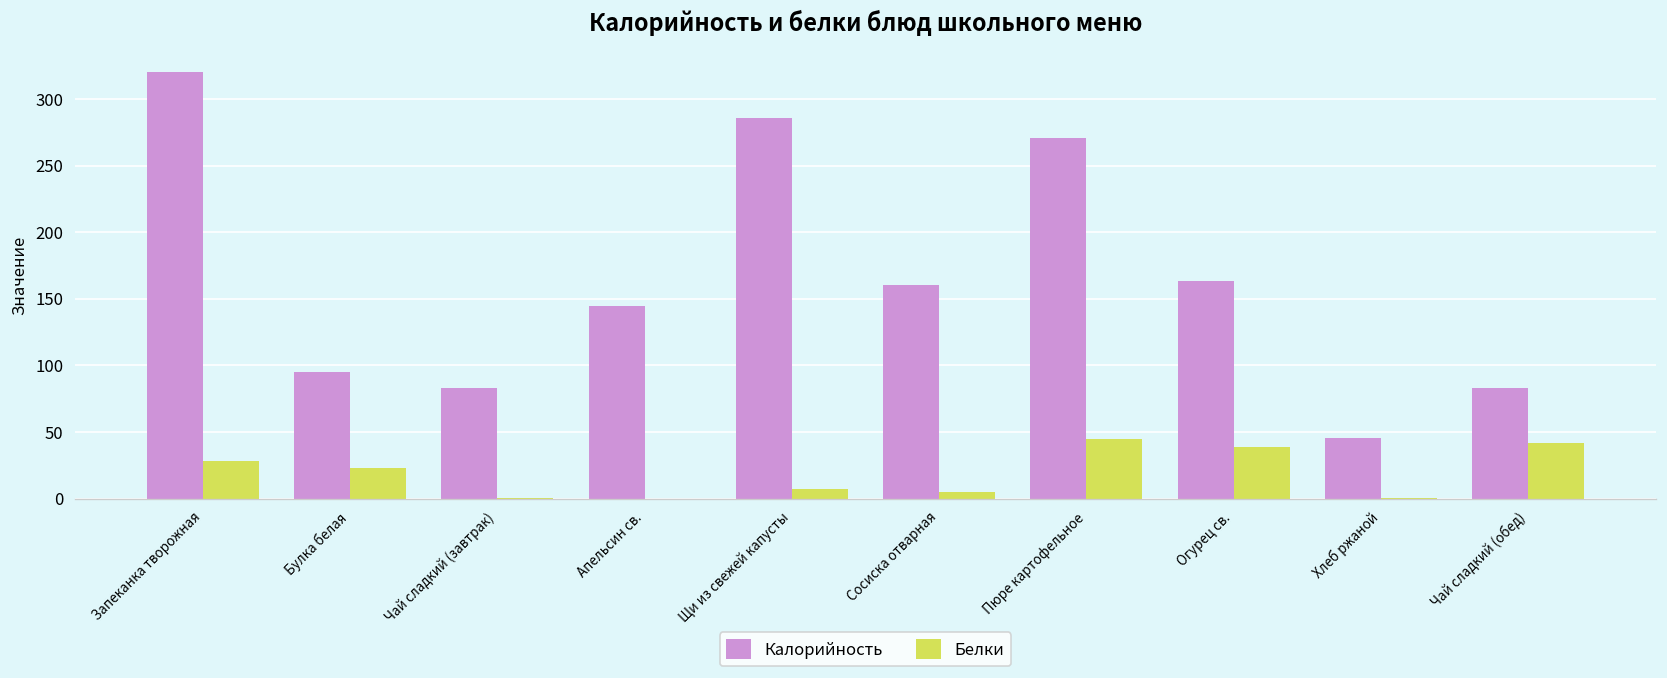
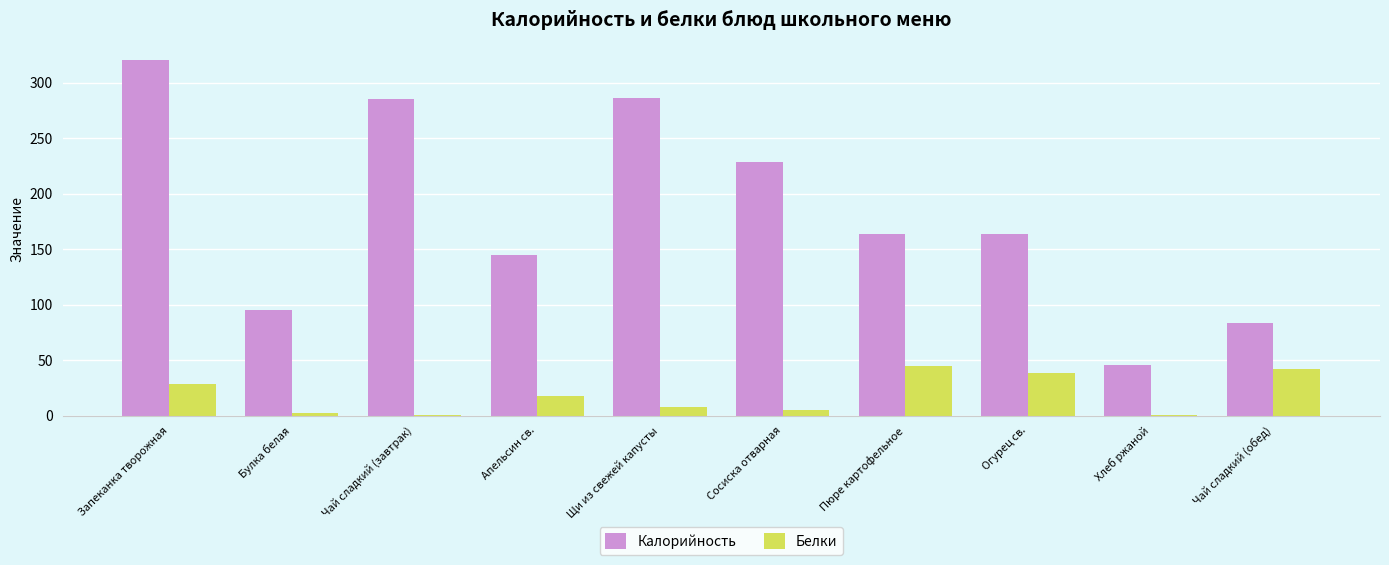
Белки, Булка белая: 23 -> 2
Калорийность, Чай сладкий (завтрак): 83 -> 285
Белки, Апельсин св.: 0 -> 18
Калорийность, Сосиска отварная: 160 -> 228
Калорийность, Пюре картофельное: 270 -> 164
